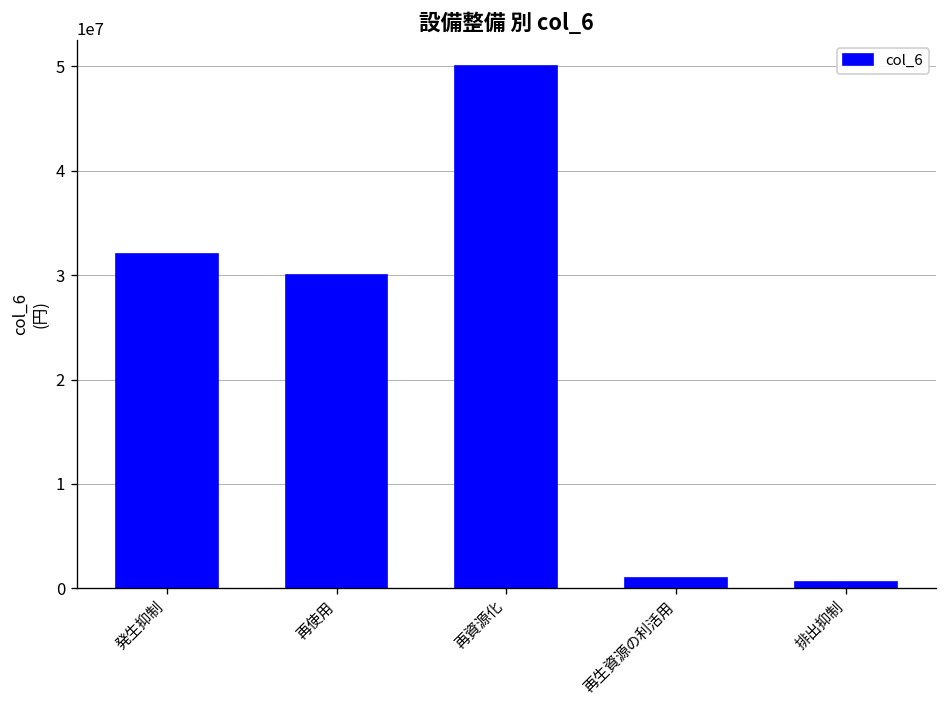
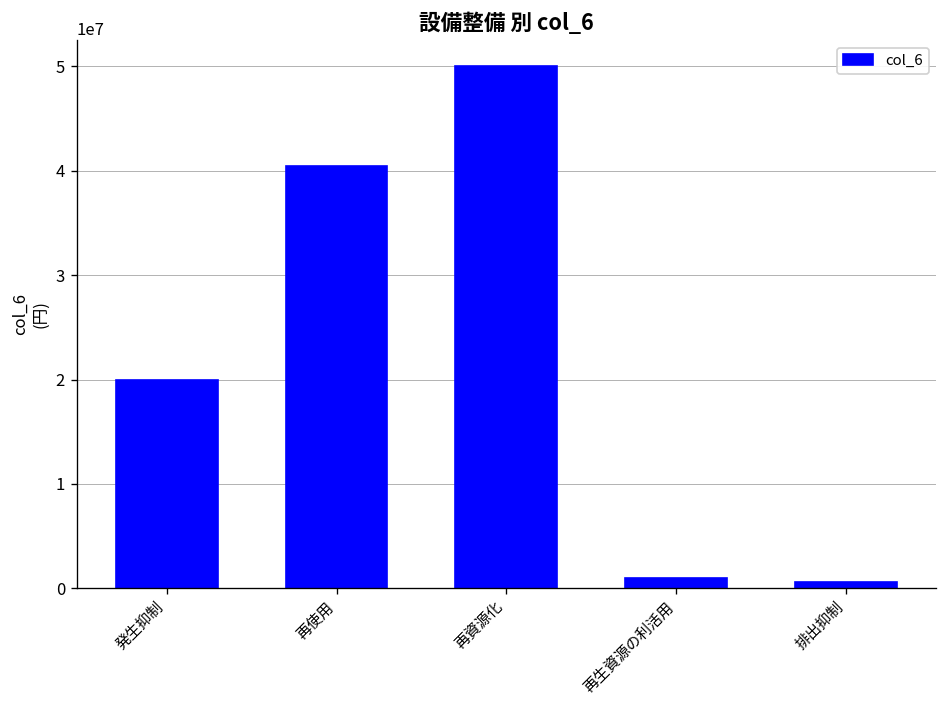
発生抑制: 32000000 -> 20000000
再使用: 30000000 -> 40000000
